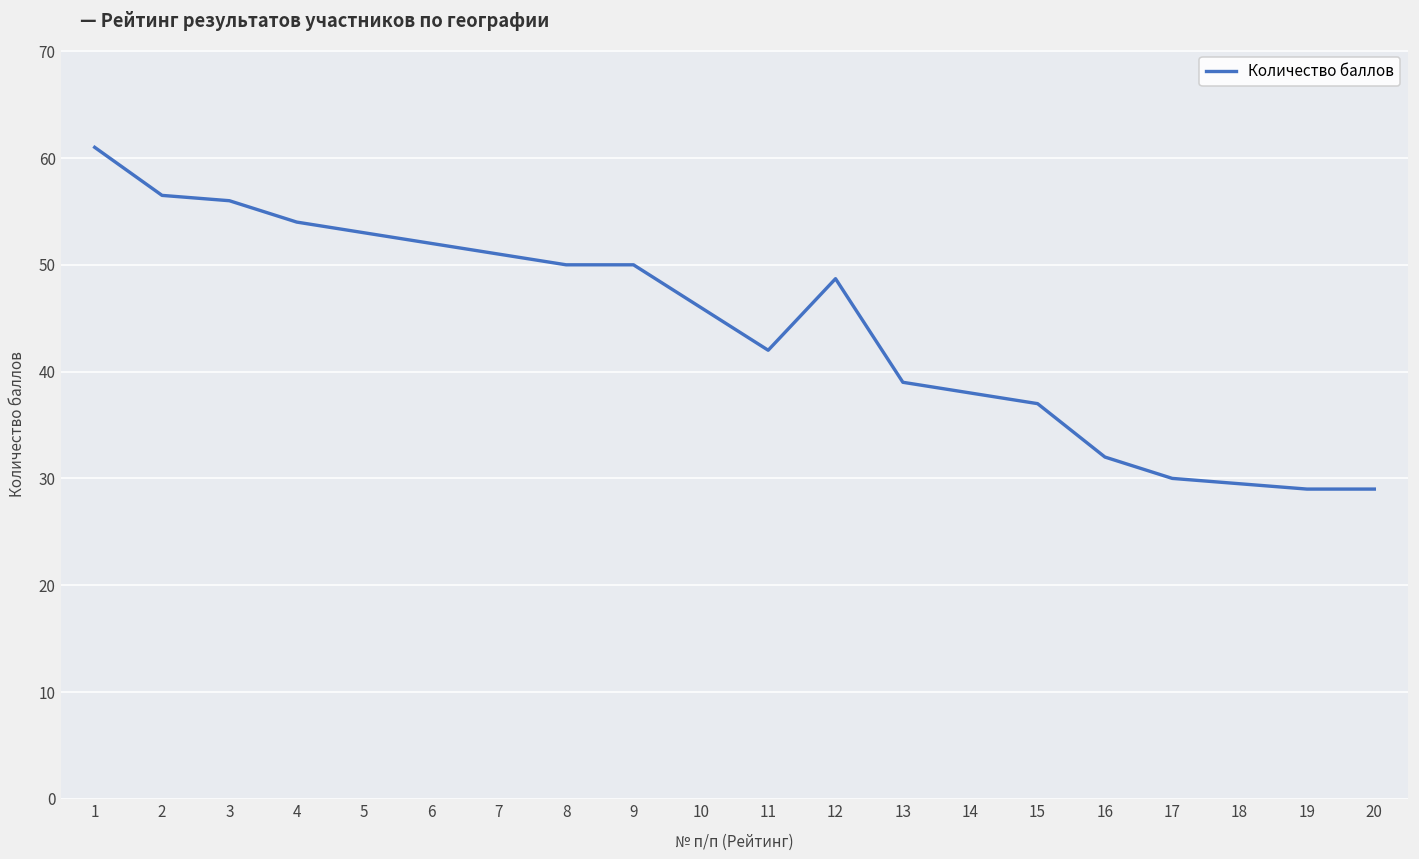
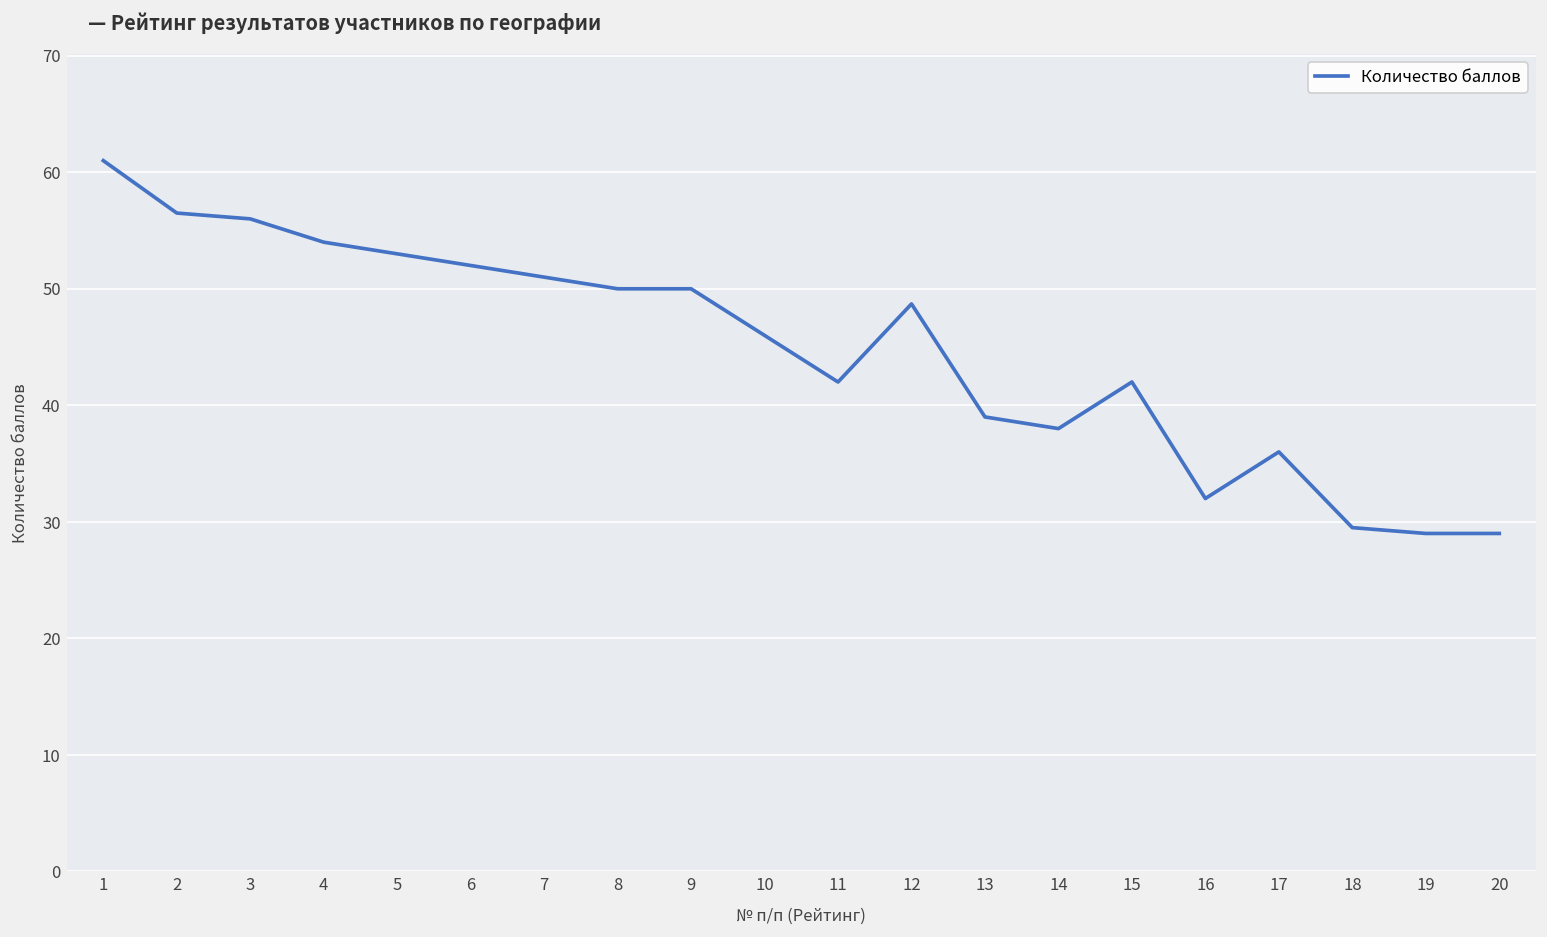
15: 37 -> 42
17: 30 -> 36
